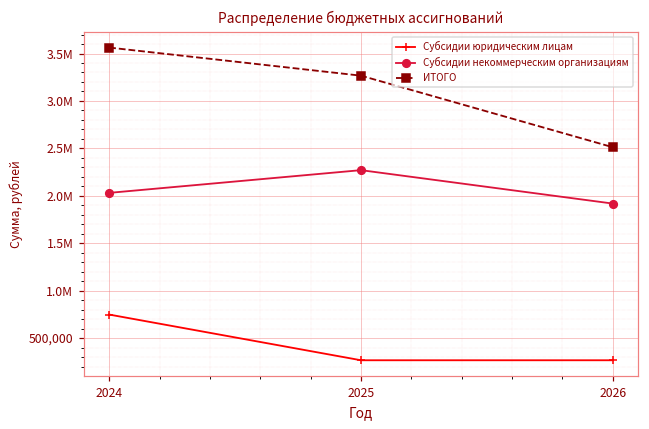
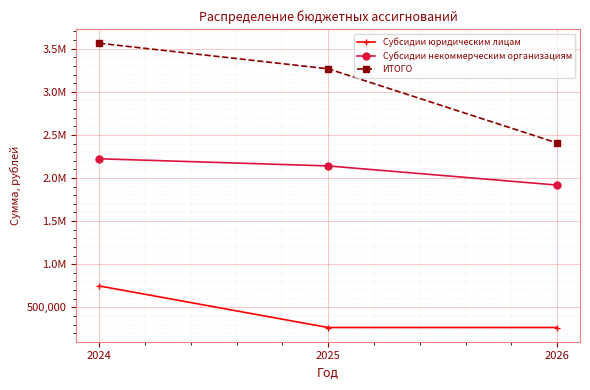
Субсидии некоммерческим организациям, 2024: 2,000,000 -> 2,200,000
Субсидии некоммерческим организациям, 2025: 2,300,000 -> 2,100,000
ИТОГО, 2026: 2,500,000 -> 2,400,000
